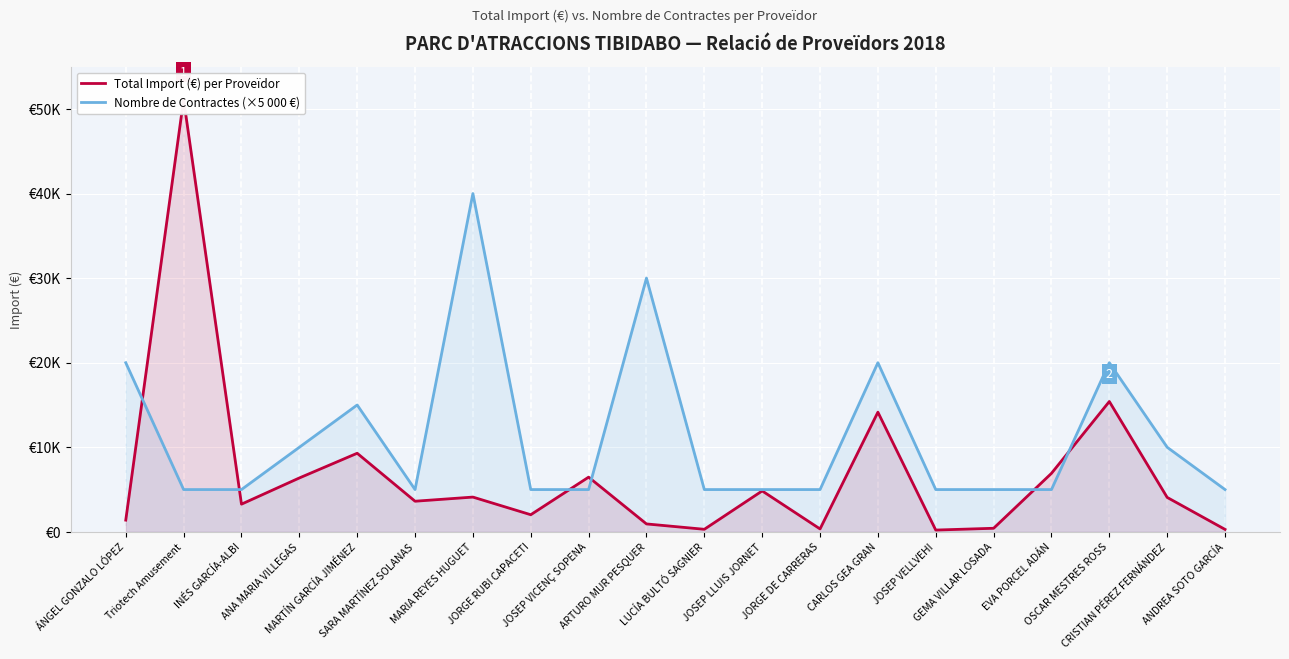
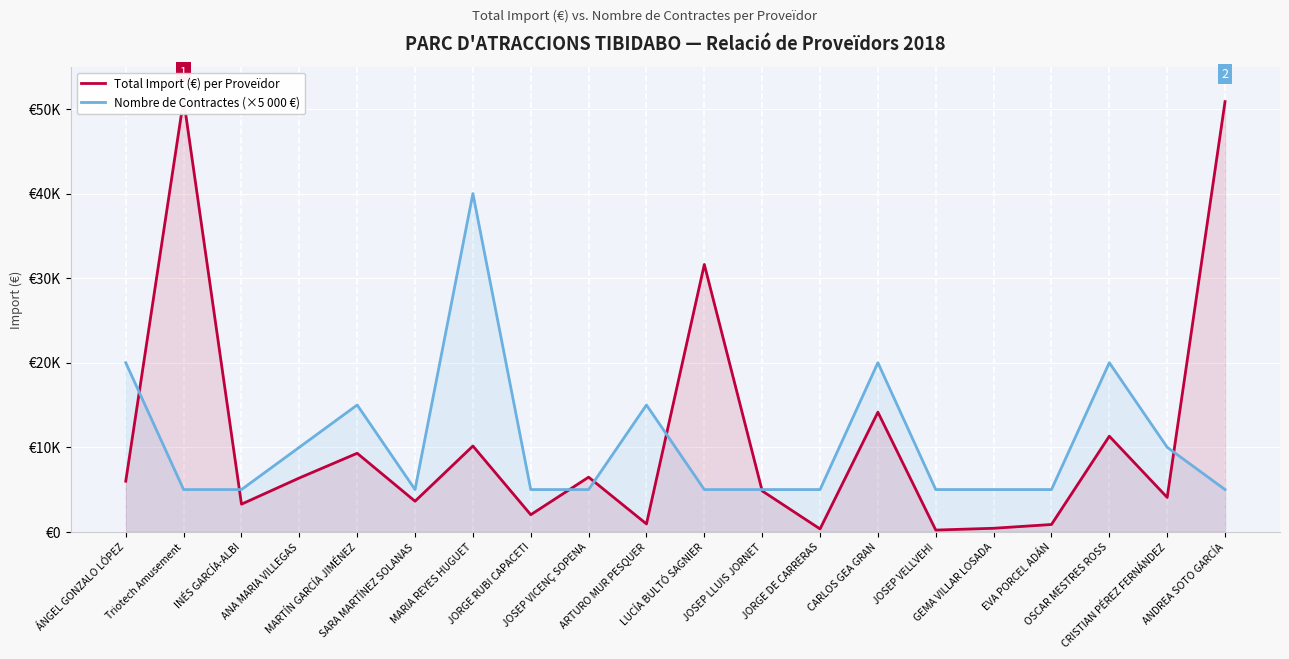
Total Import (€) per Proveïdor, ÁNGEL GONZALO LÓPEZ: €1000 -> €6000
Total Import (€) per Proveïdor, MARIA REYES HUGUET: €4000 -> €10000
Nombre de Contractes (×5 000 €), ARTURO MUR PESQUER: €30000 -> €15000
Total Import (€) per Proveïdor, LUCÍA BULTÓ SAGNIER: €0 -> €32000
Total Import (€) per Proveïdor, EVA PORCEL ADÁN: €7000 -> €1000
Total Import (€) per Proveïdor, OSCAR MESTRES ROSS: €15000 -> €11000
Total Import (€) per Proveïdor, ANDREA SOTO GARCÍA: €0 -> €51000
